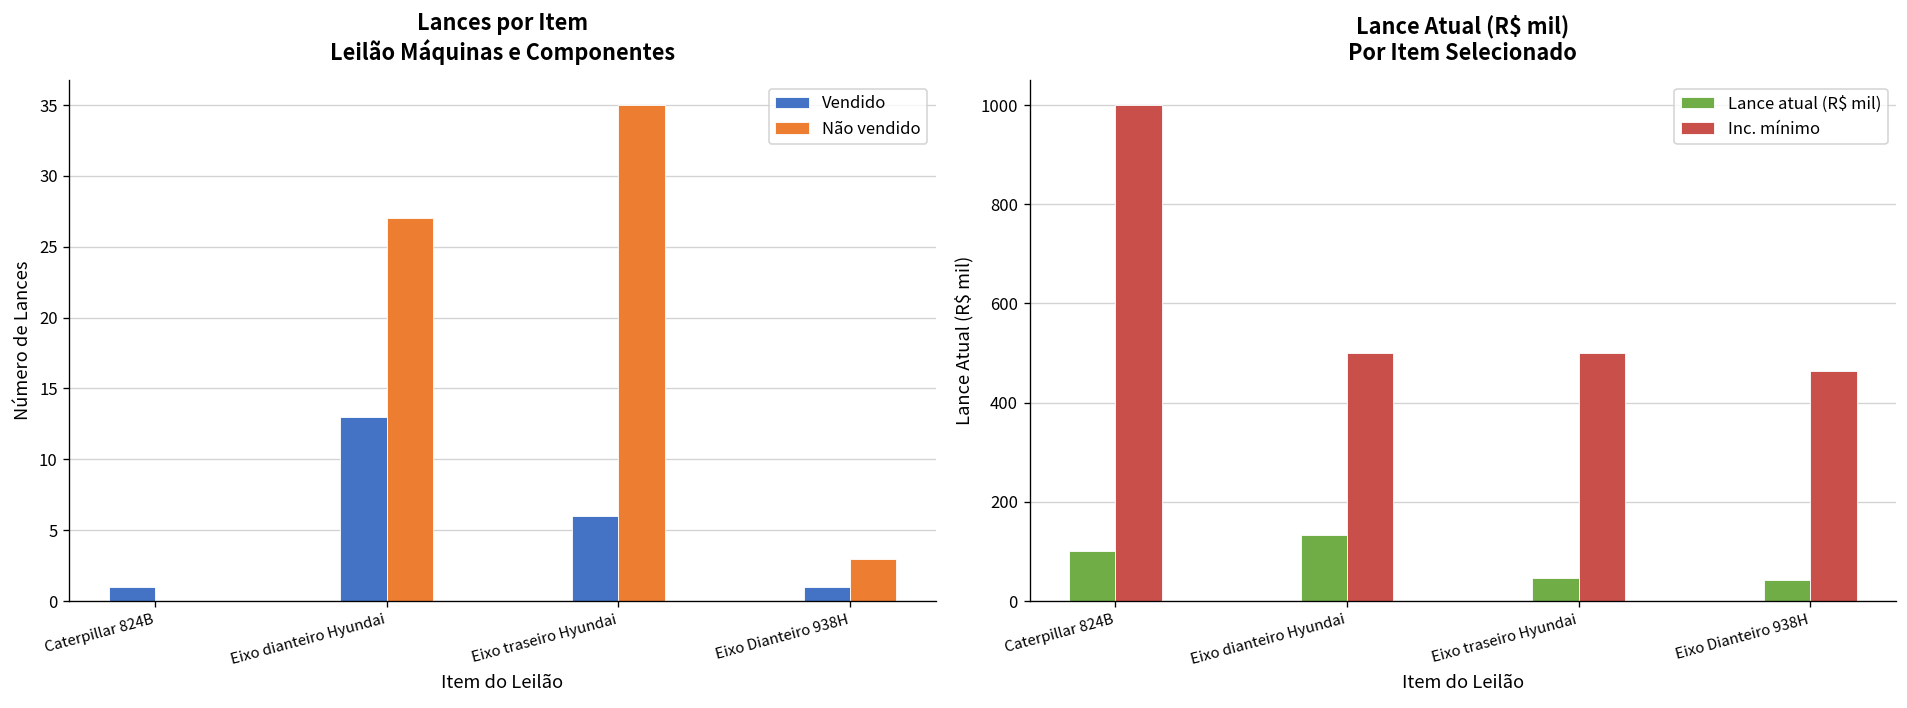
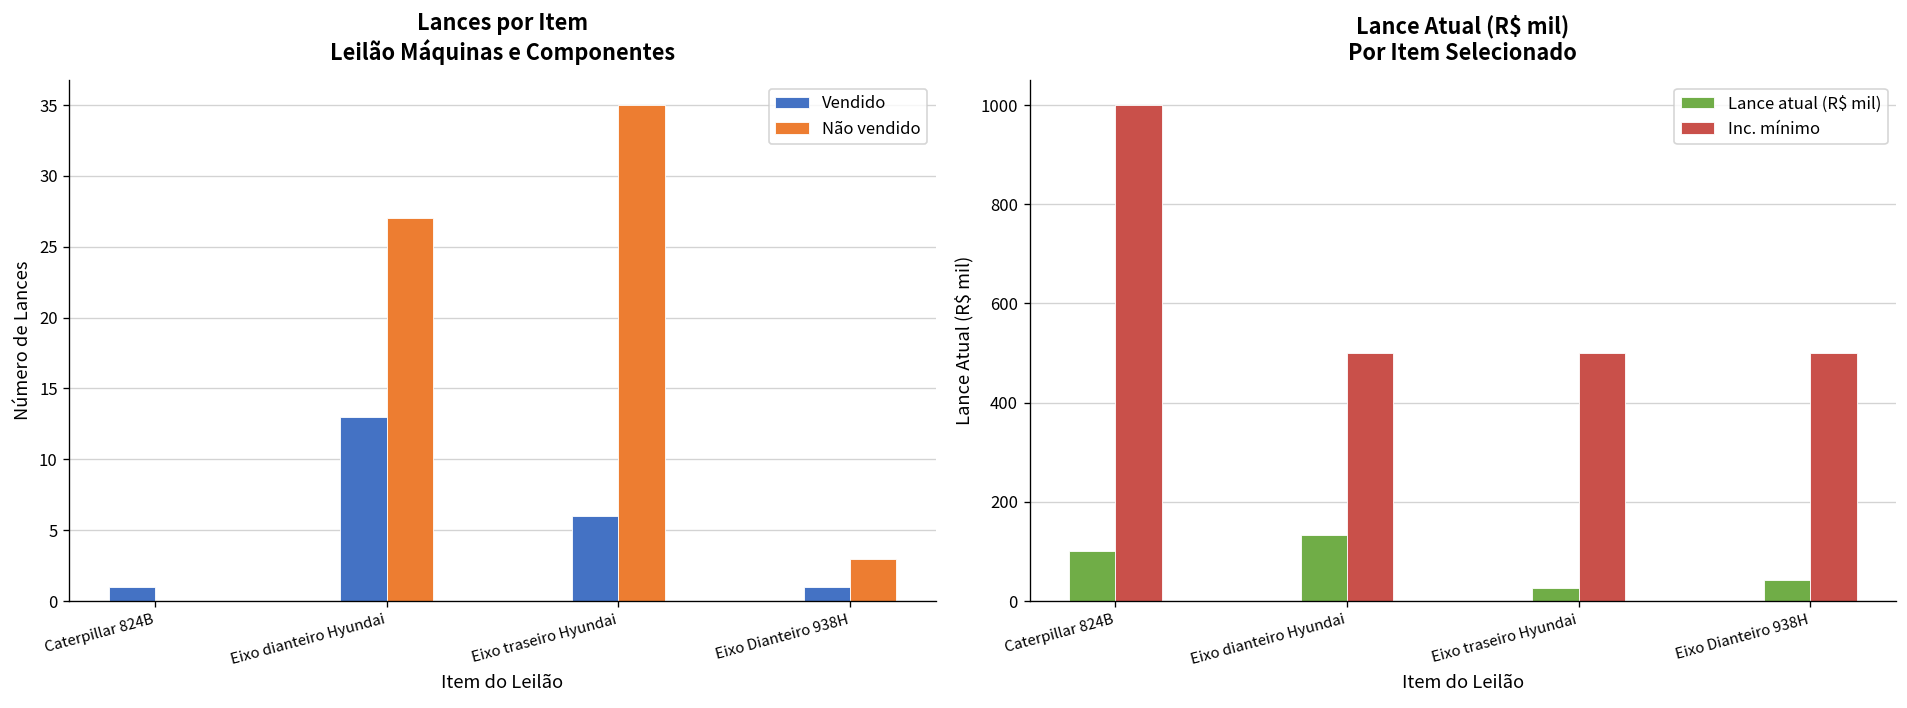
Lance Atual (R$ mil) Por Item Selecionado, Lance atual (R$ mil), Eixo traseiro Hyundai: 50 -> 30
Lance Atual (R$ mil) Por Item Selecionado, Inc. mínimo, Eixo Dianteiro 938H: 460 -> 500
